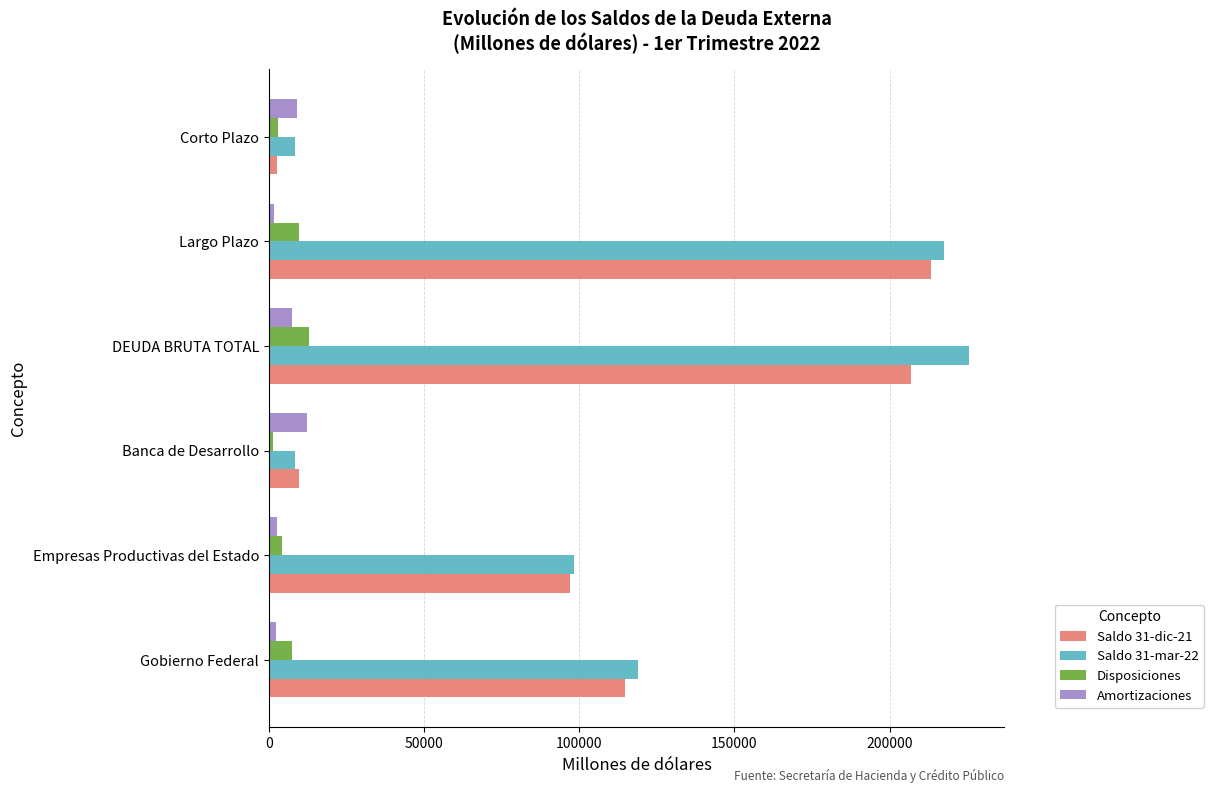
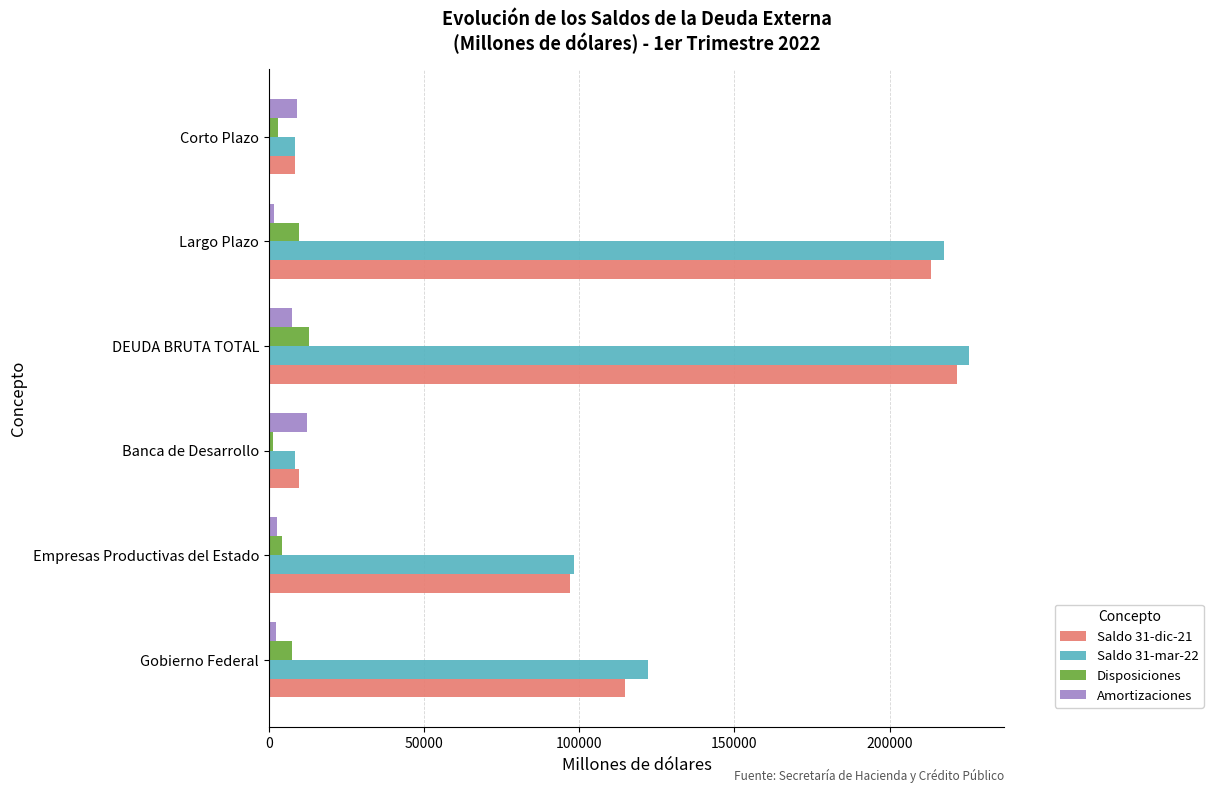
Saldo 31-dic-21, Corto Plazo: 3000 -> 8000
Saldo 31-dic-21, DEUDA BRUTA TOTAL: 207000 -> 222000
Saldo 31-mar-22, Gobierno Federal: 119000 -> 122000
